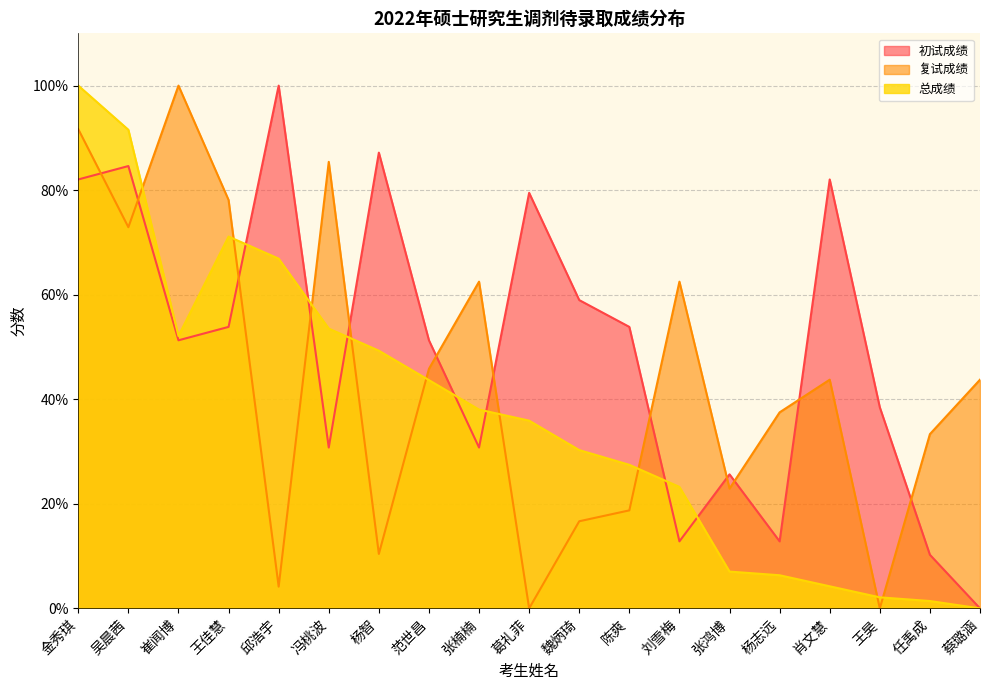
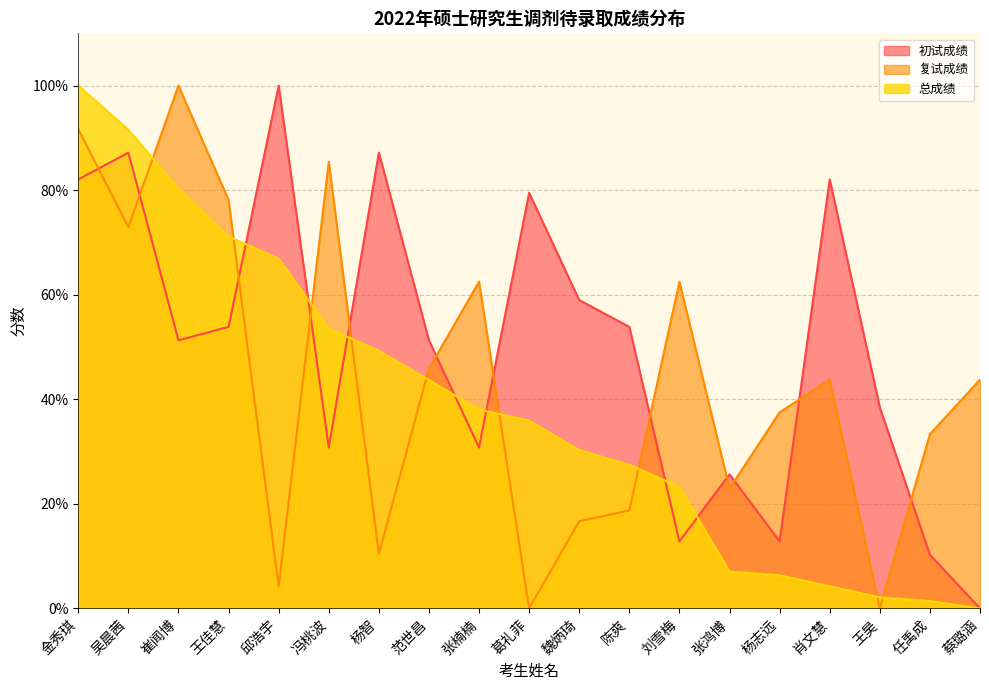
初试成绩, 吴晨茜: 85% -> 87%
总成绩, 崔闻博: 52% -> 80%
